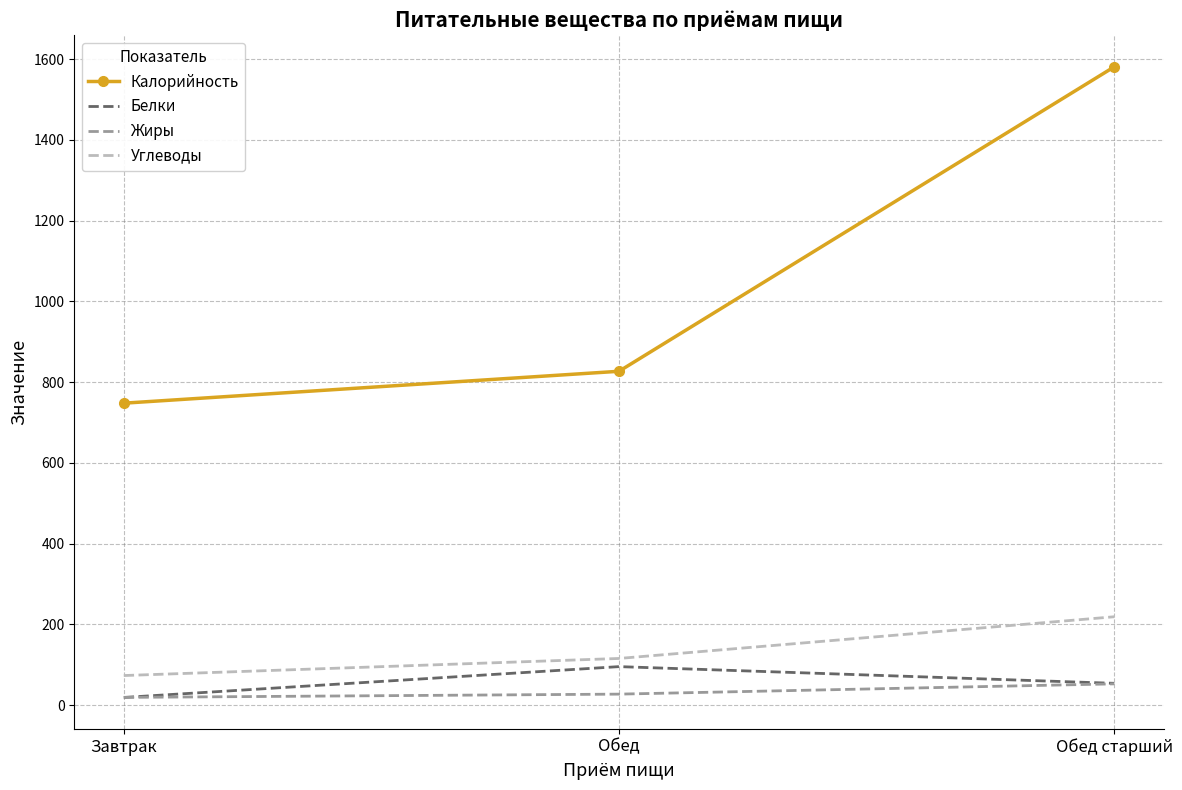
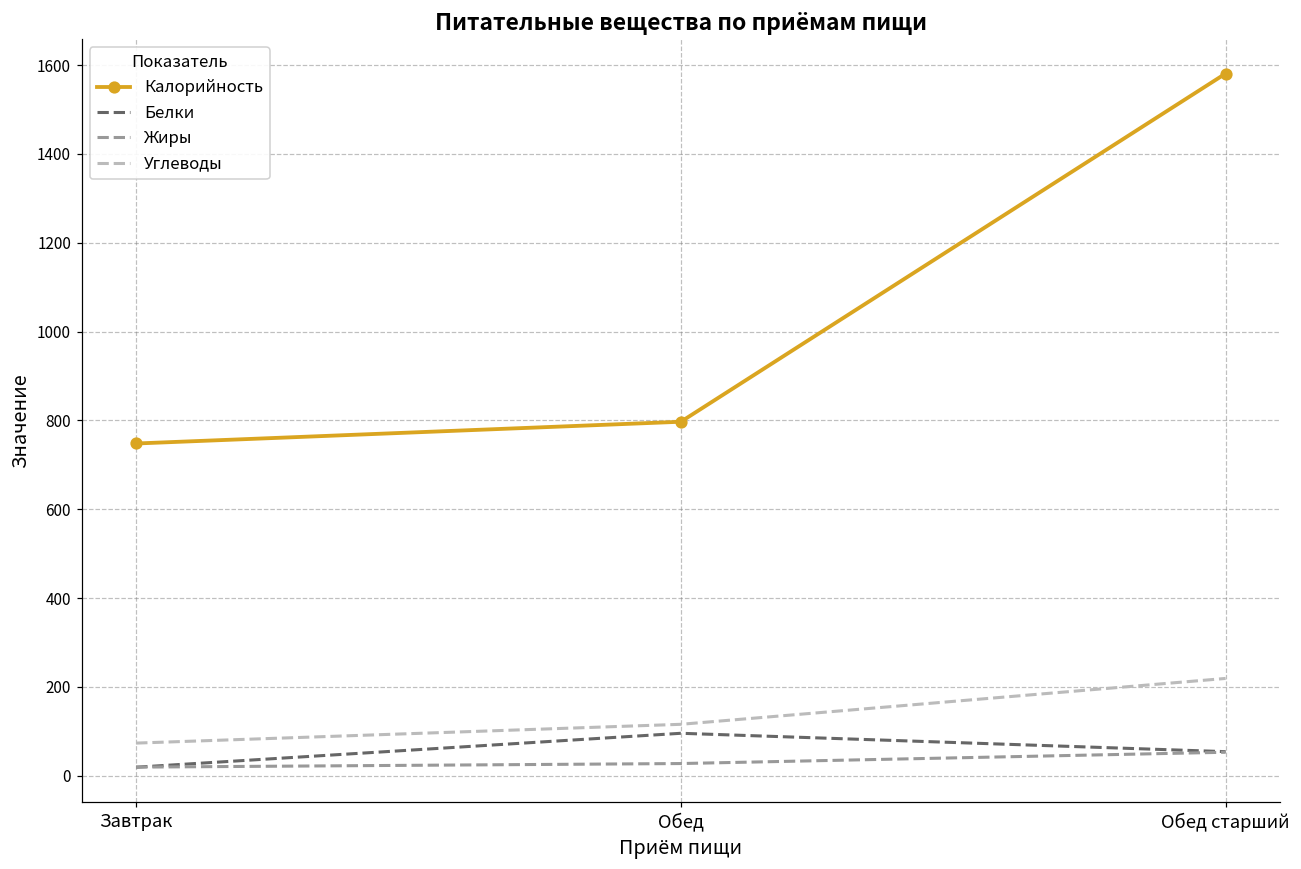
Калорийность, Обед: 830 -> 800
